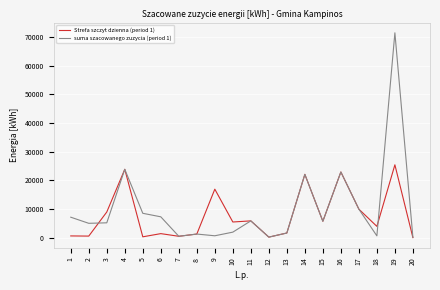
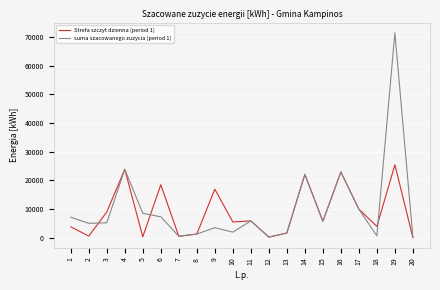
Strefa szczyt dzienna (period 1), 1: 1000 -> 4000
Strefa szczyt dzienna (period 1), 6: 1000 -> 18000
suma szacowanego zuzycia (period 1), 9: 1000 -> 4000
